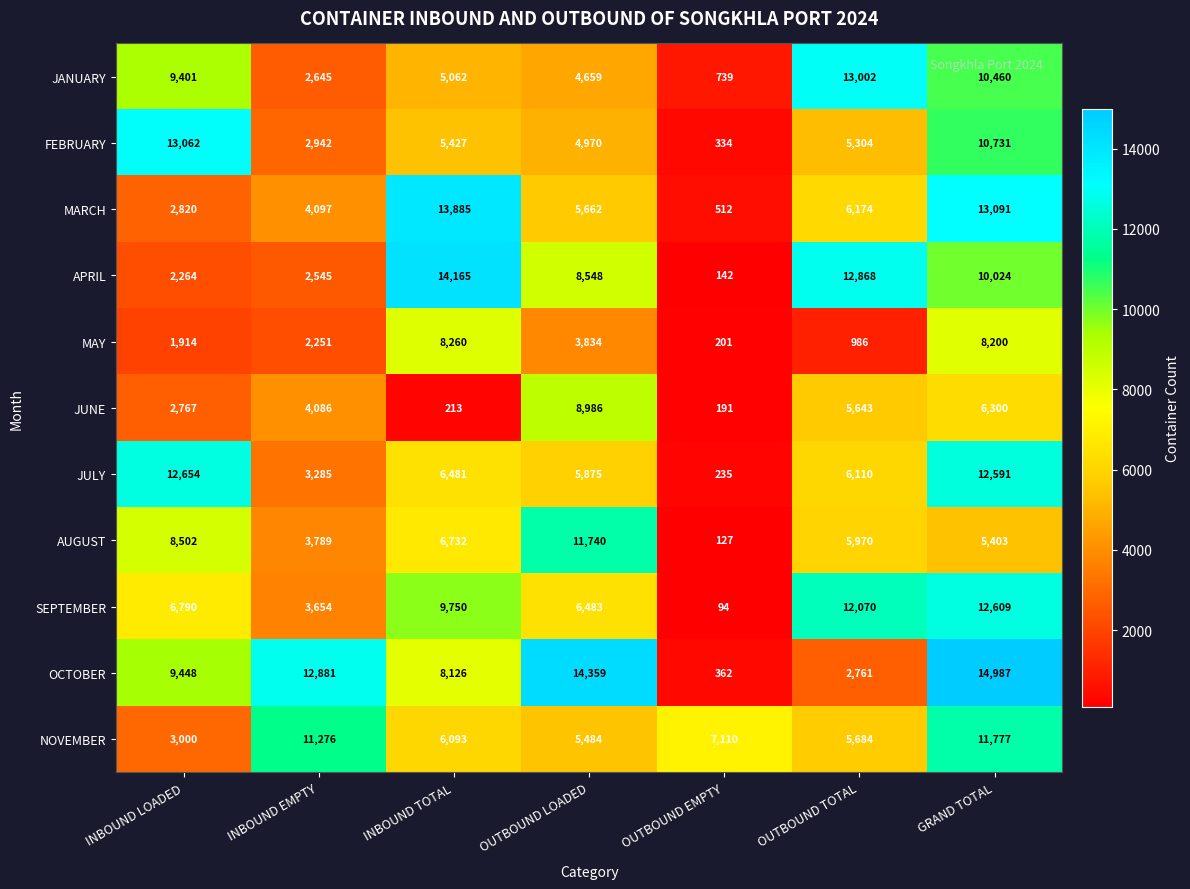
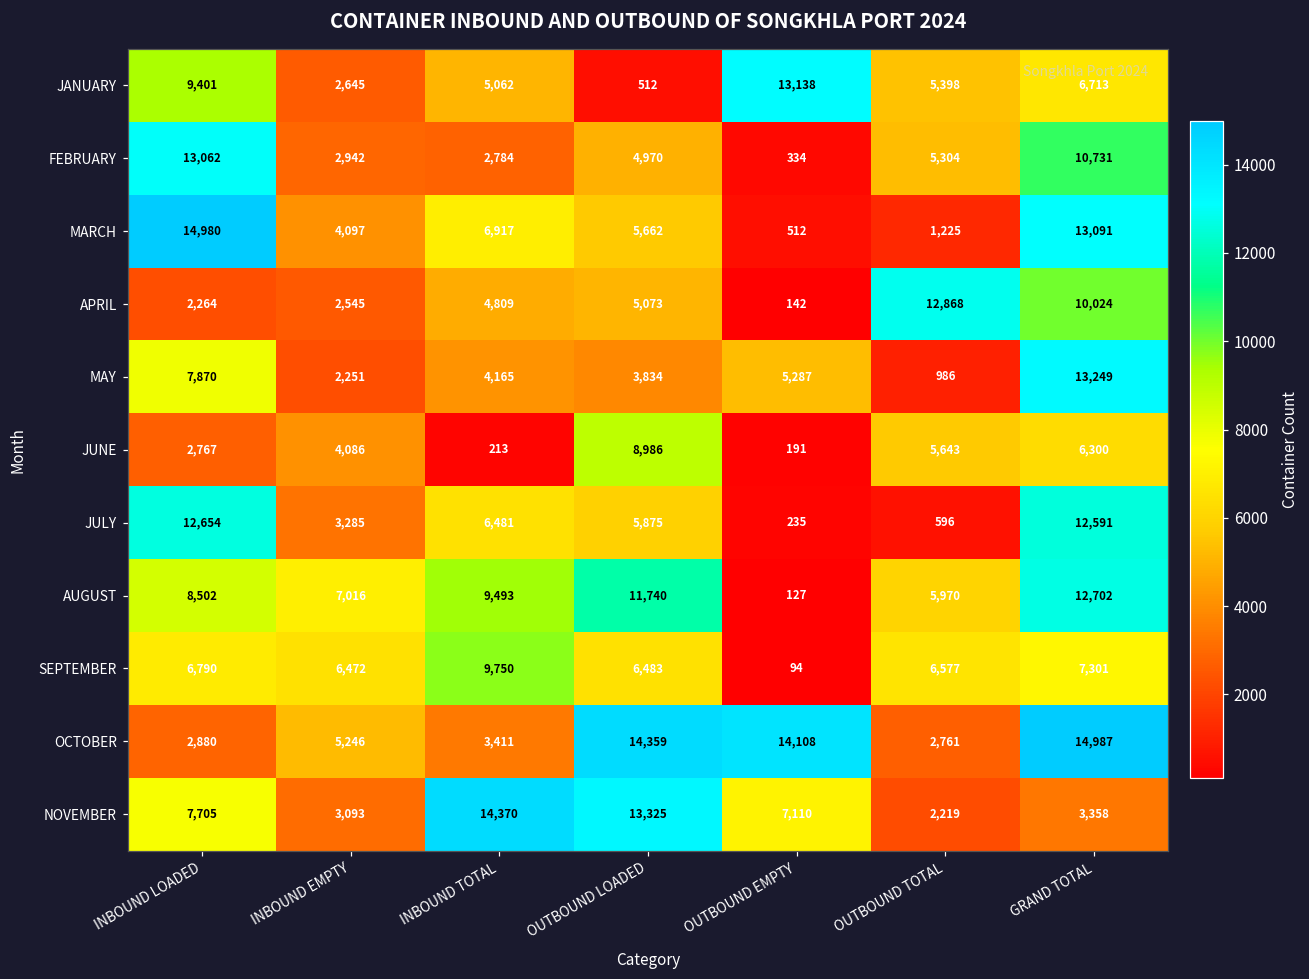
JANUARY, OUTBOUND LOADED: 4,659 -> 512
JANUARY, OUTBOUND EMPTY: 739 -> 13,138
JANUARY, OUTBOUND TOTAL: 13,002 -> 5,398
JANUARY, GRAND TOTAL: 10,460 -> 6,713
FEBRUARY, INBOUND TOTAL: 5,427 -> 2,784
MARCH, INBOUND LOADED: 2,820 -> 14,980
MARCH, INBOUND TOTAL: 13,885 -> 6,917
MARCH, OUTBOUND TOTAL: 6,174 -> 1,225
APRIL, INBOUND TOTAL: 14,165 -> 4,809
APRIL, OUTBOUND LOADED: 8,548 -> 5,073
MAY, INBOUND LOADED: 1,914 -> 7,870
MAY, INBOUND TOTAL: 8,260 -> 4,165
MAY, OUTBOUND EMPTY: 201 -> 5,287
MAY, GRAND TOTAL: 8,200 -> 13,249
JULY, OUTBOUND TOTAL: 6,110 -> 596
AUGUST, INBOUND EMPTY: 3,789 -> 7,016
AUGUST, INBOUND TOTAL: 6,732 -> 9,493
AUGUST, GRAND TOTAL: 5,403 -> 12,702
SEPTEMBER, INBOUND EMPTY: 3,654 -> 6,472
SEPTEMBER, OUTBOUND TOTAL: 12,070 -> 6,577
SEPTEMBER, GRAND TOTAL: 12,609 -> 7,301
OCTOBER, INBOUND LOADED: 9,448 -> 2,880
OCTOBER, INBOUND EMPTY: 12,881 -> 5,246
OCTOBER, INBOUND TOTAL: 8,126 -> 3,411
OCTOBER, OUTBOUND EMPTY: 362 -> 14,108
NOVEMBER, INBOUND LOADED: 3,000 -> 7,705
NOVEMBER, INBOUND EMPTY: 11,276 -> 3,093
NOVEMBER, INBOUND TOTAL: 6,093 -> 14,370
NOVEMBER, OUTBOUND LOADED: 5,484 -> 13,325
NOVEMBER, OUTBOUND TOTAL: 5,684 -> 2,219
NOVEMBER, GRAND TOTAL: 11,777 -> 3,358
